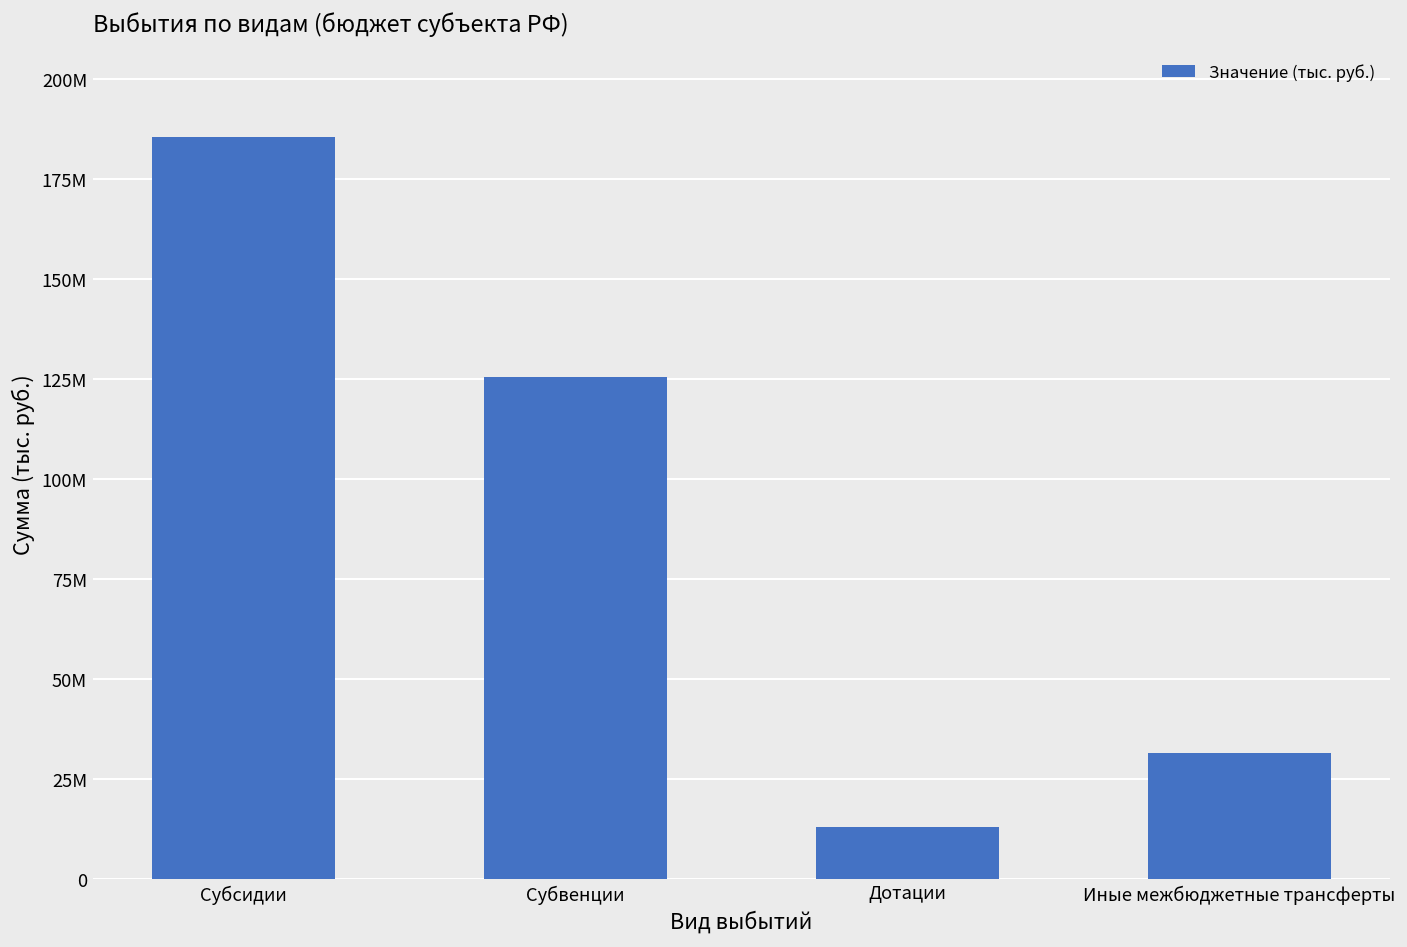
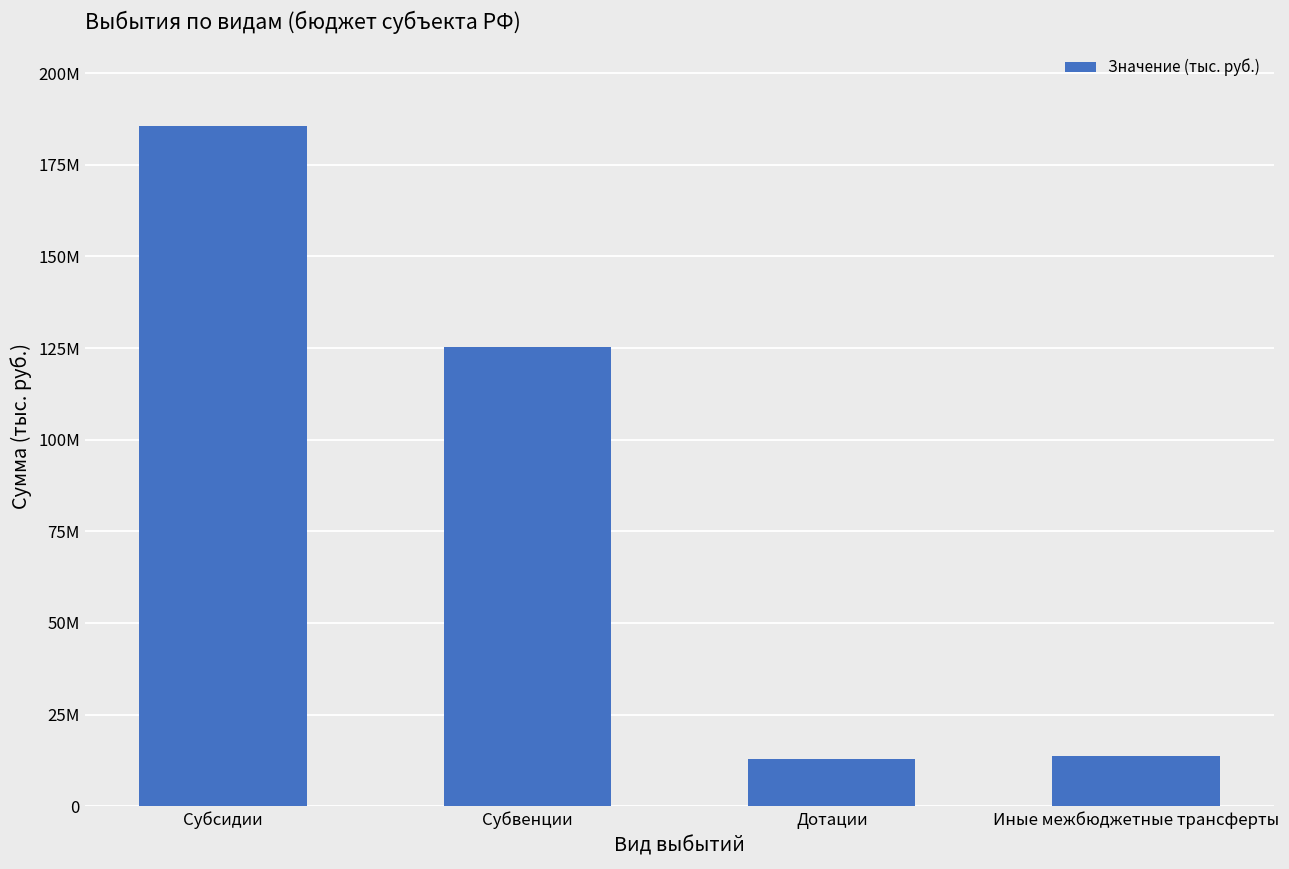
Иные межбюджетные трансферты: 31000000 -> 14000000
